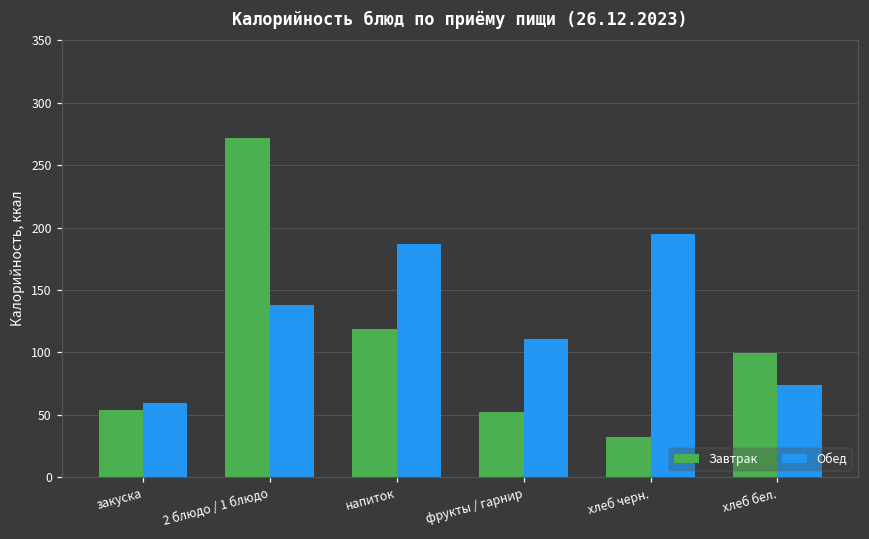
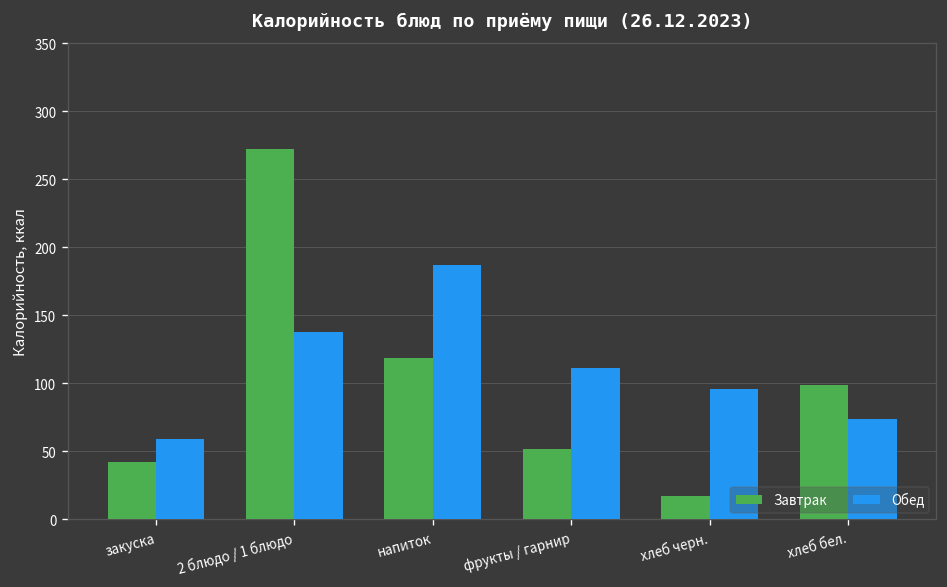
Завтрак, закуска: 54 -> 42
Завтрак, хлеб черн.: 32 -> 17
Обед, хлеб черн.: 195 -> 96
